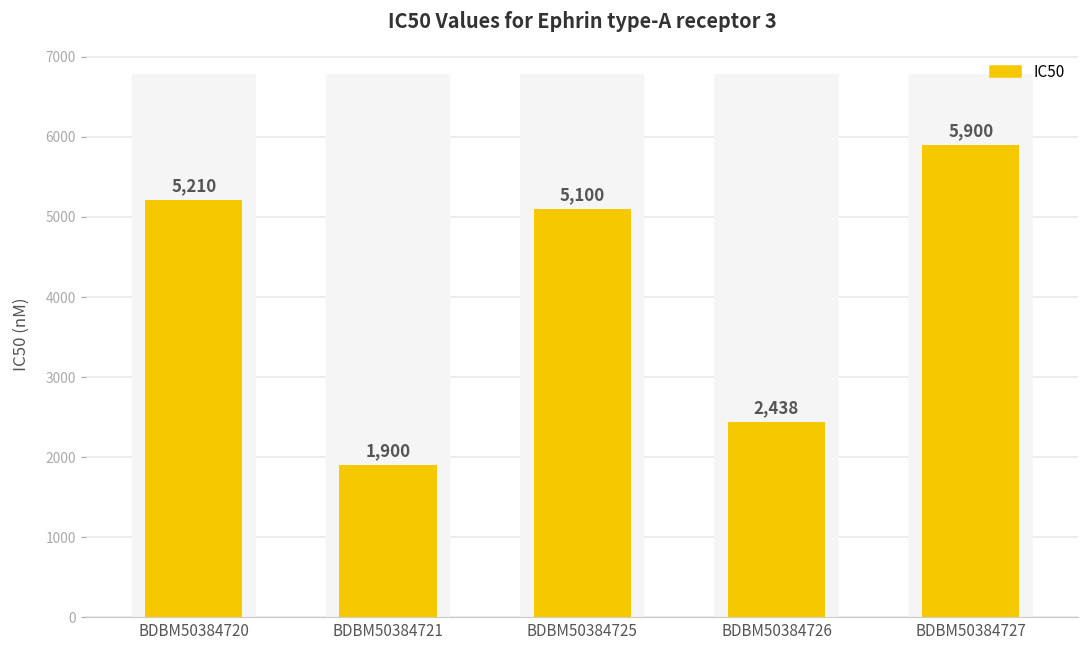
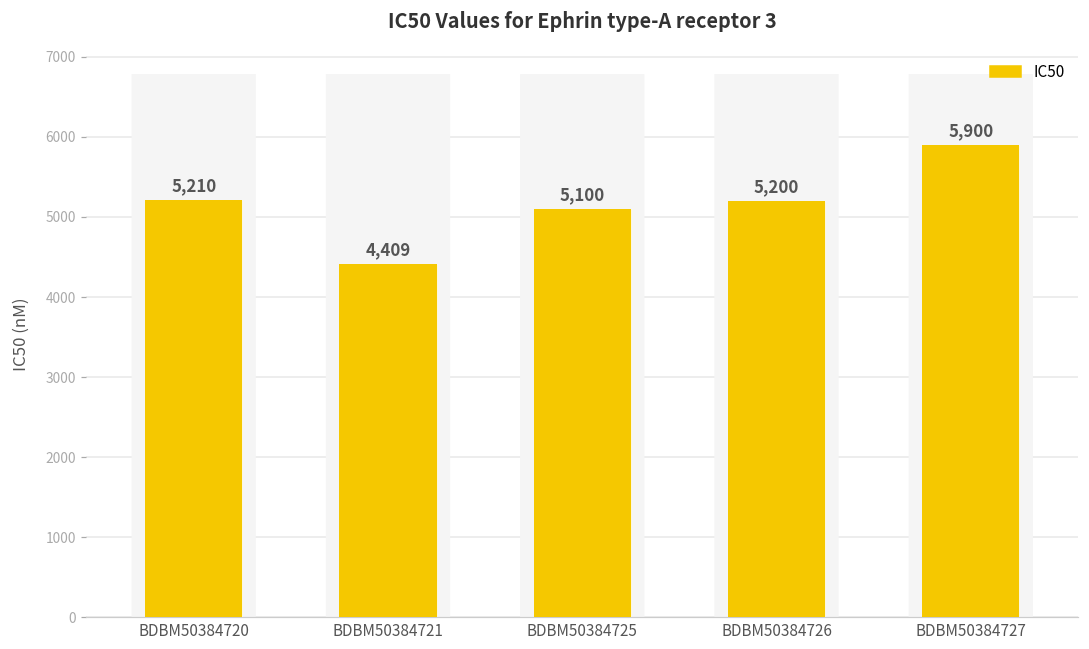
BDBM50384721: 1,900 -> 4,409
BDBM50384726: 2,438 -> 5,200
